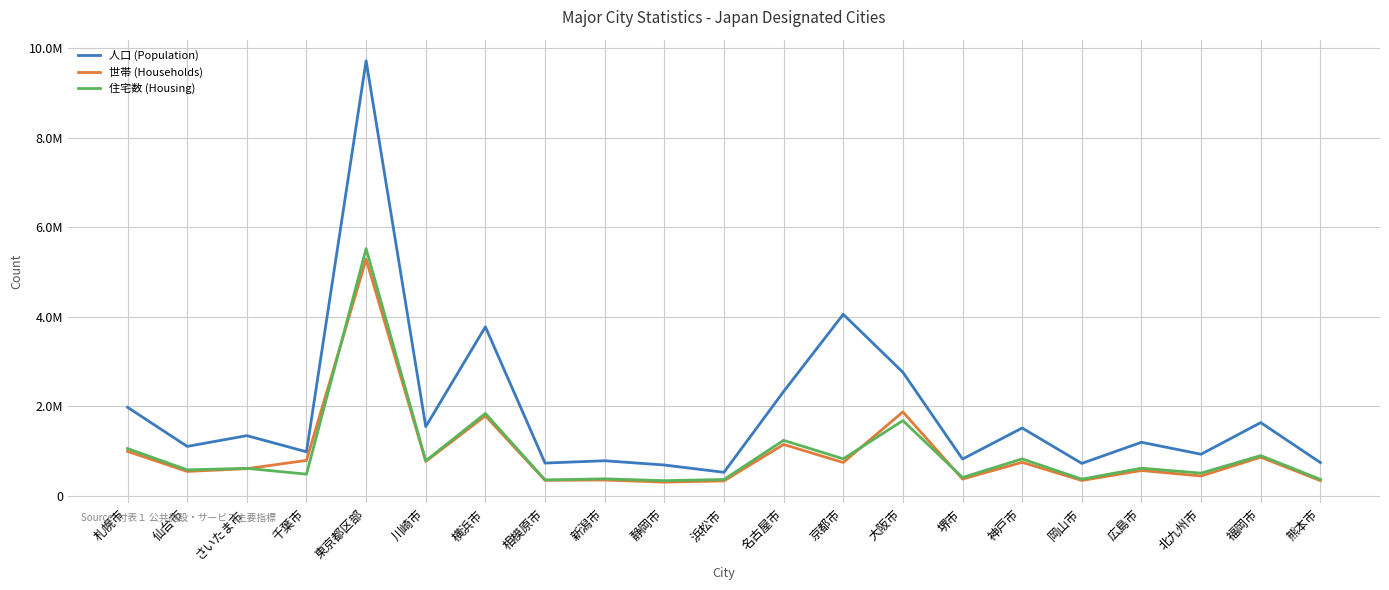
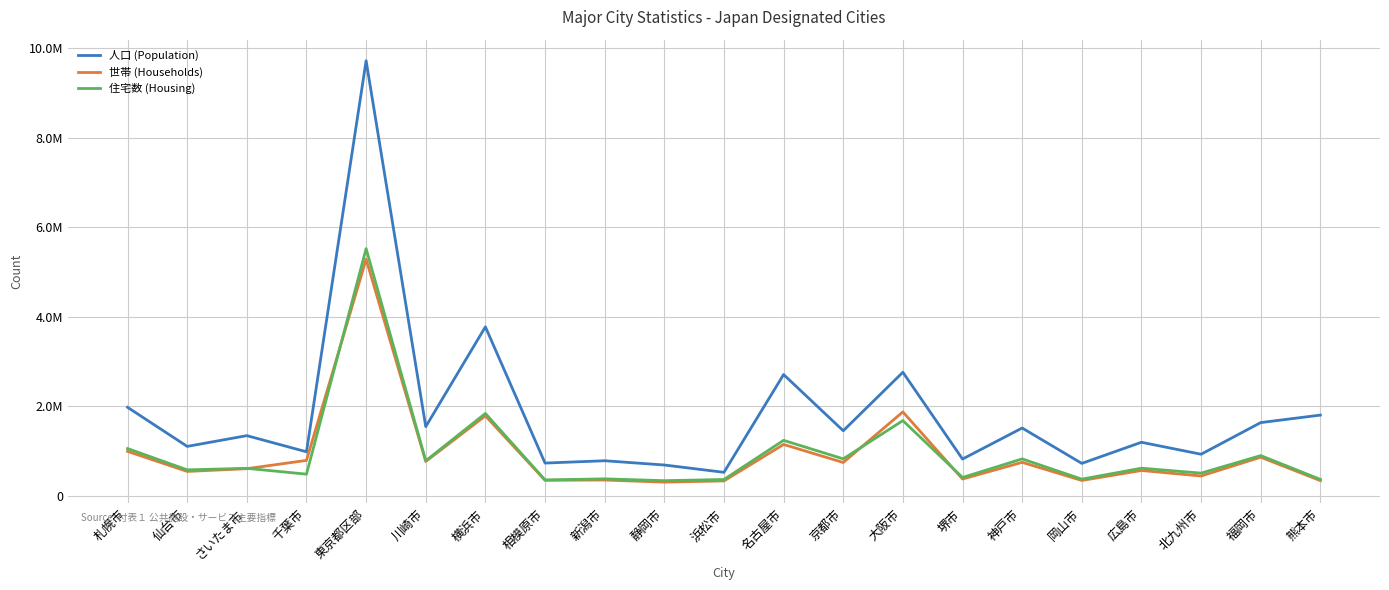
人口 (Population), 名古屋市: 2300000 -> 2700000
人口 (Population), 京都市: 4100000 -> 1400000
人口 (Population), 熊本市: 700000 -> 1800000
